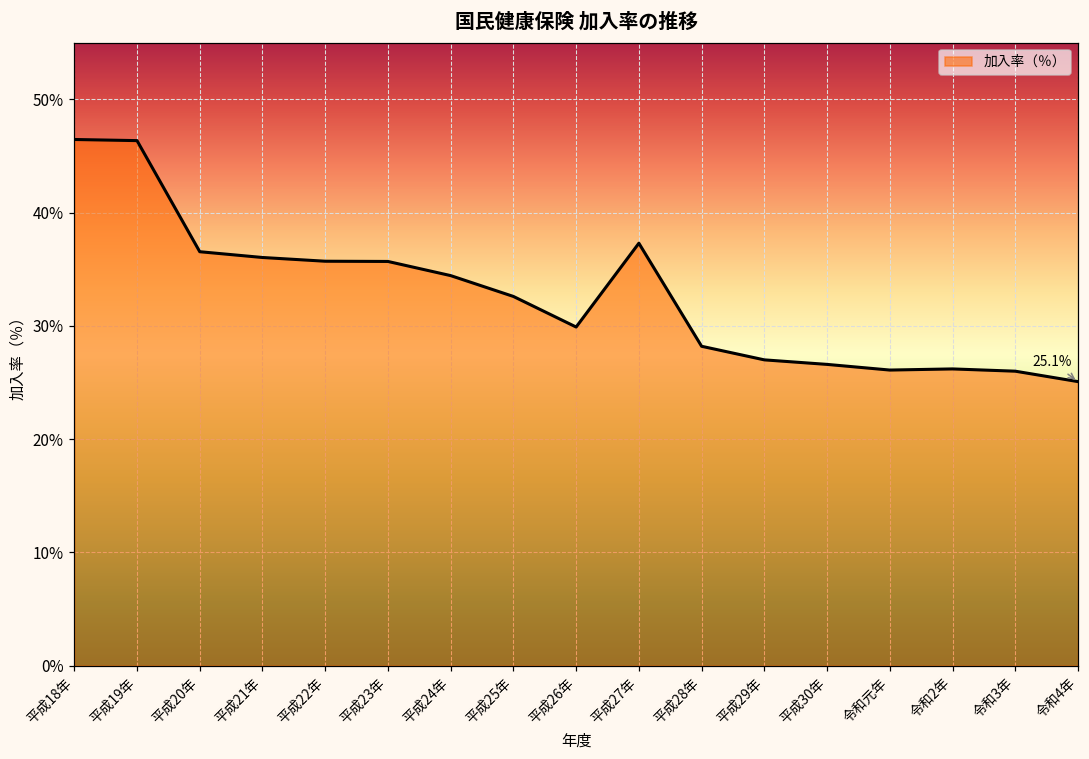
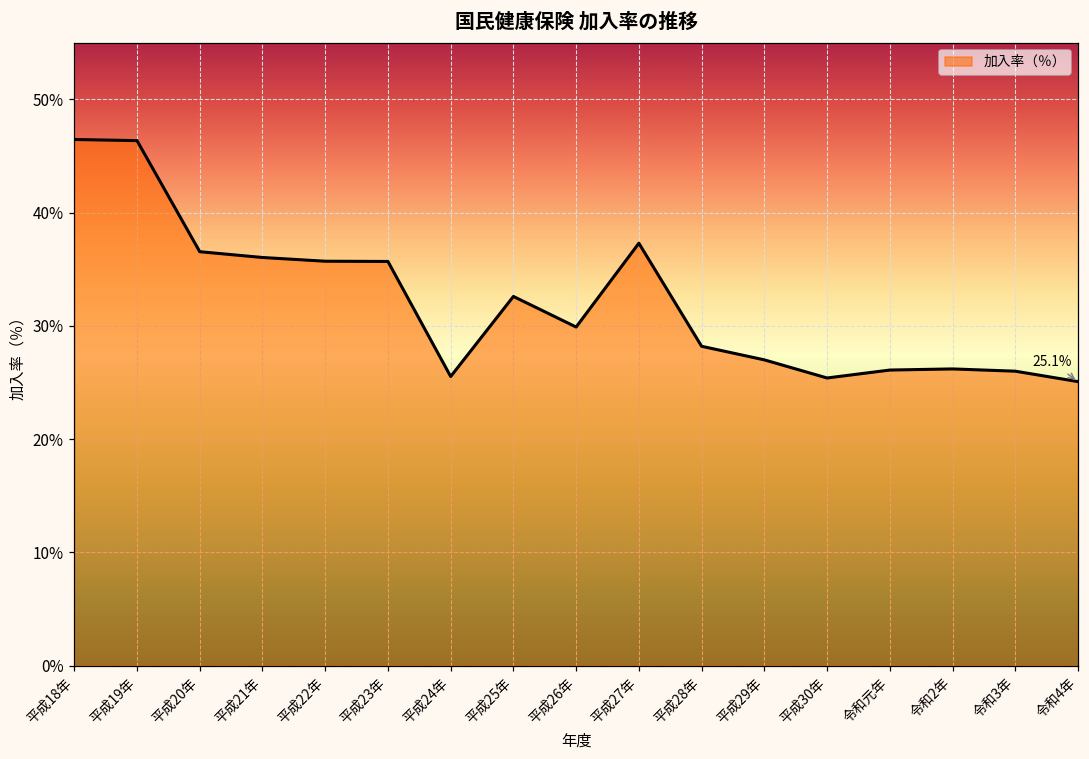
平成24年: 34.4% -> 25.5%
平成30年: 26.6% -> 25.4%
